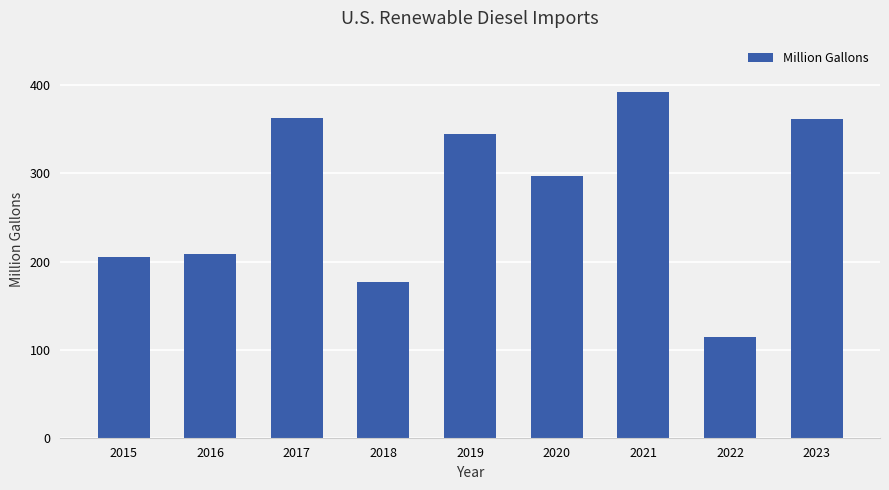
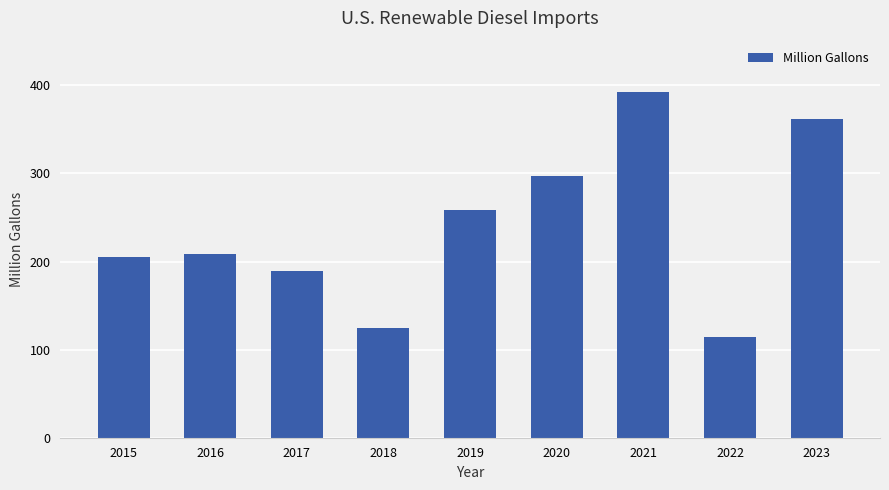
2017: 360 -> 190
2018: 180 -> 130
2019: 350 -> 260
